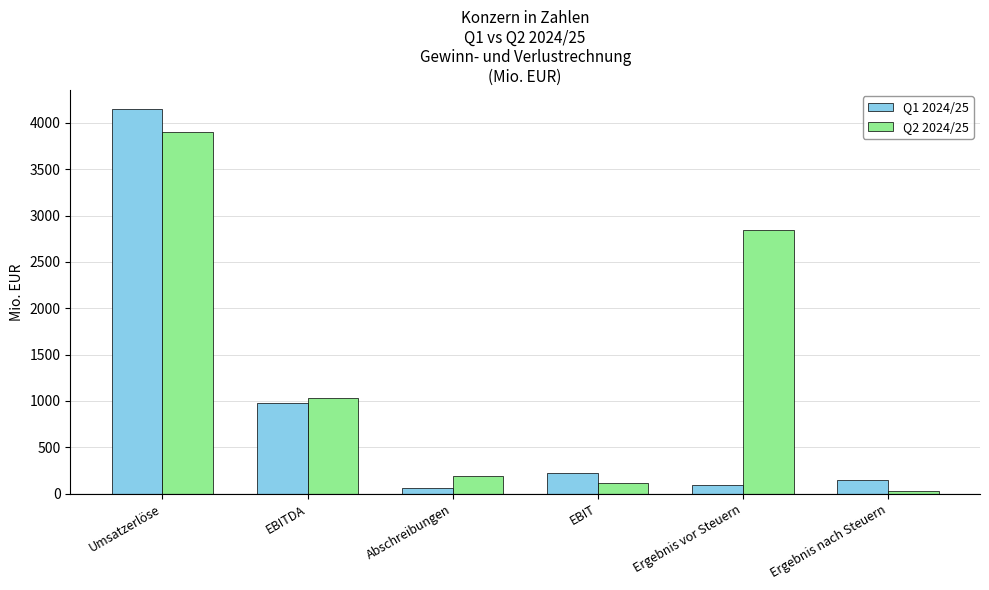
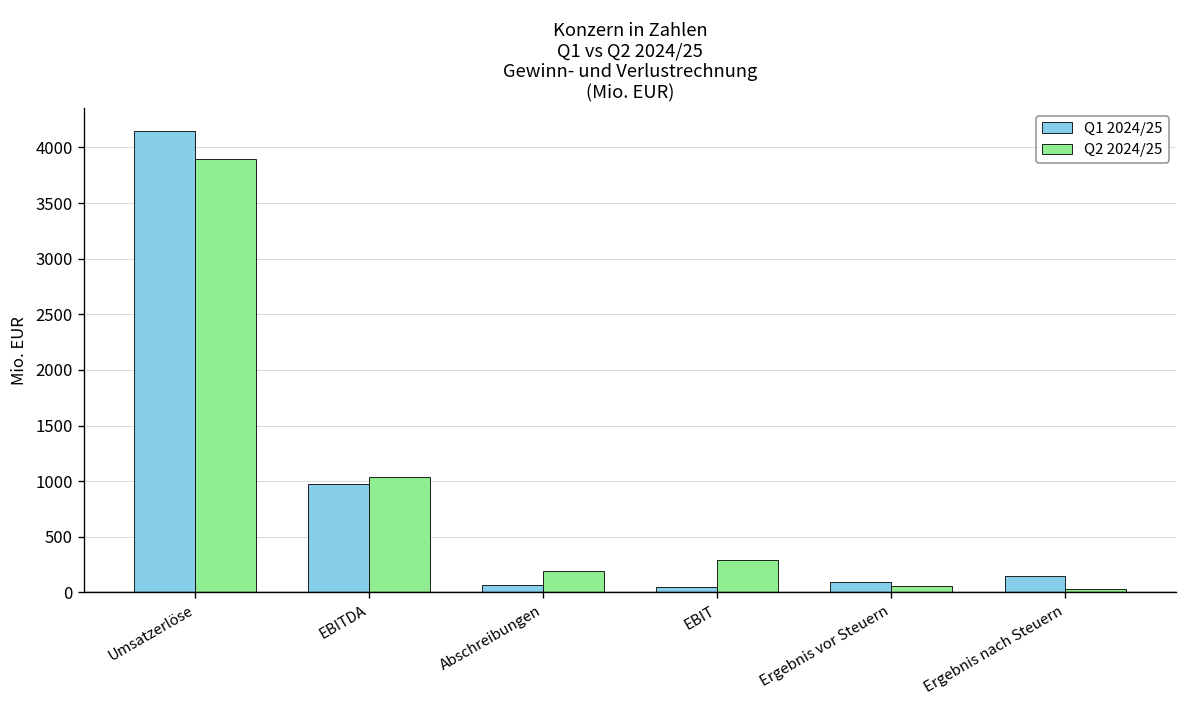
Q1 2024/25, EBIT: 200 -> 0
Q2 2024/25, EBIT: 100 -> 300
Q2 2024/25, Ergebnis vor Steuern: 2800 -> 100
